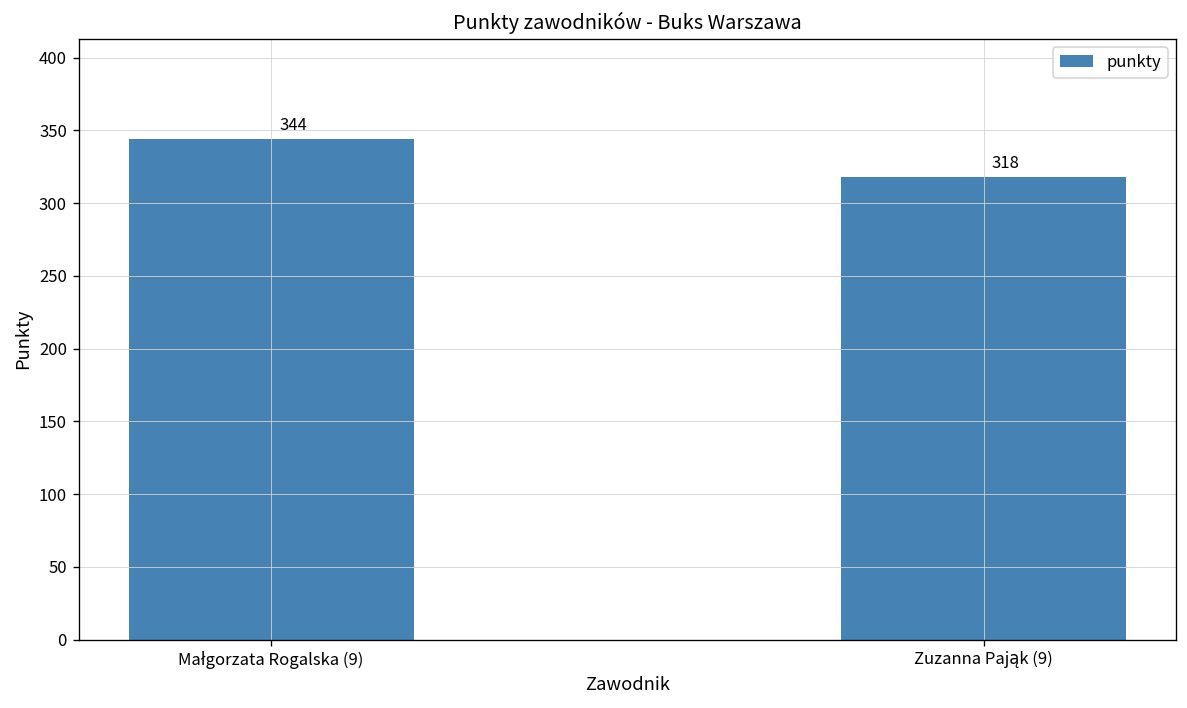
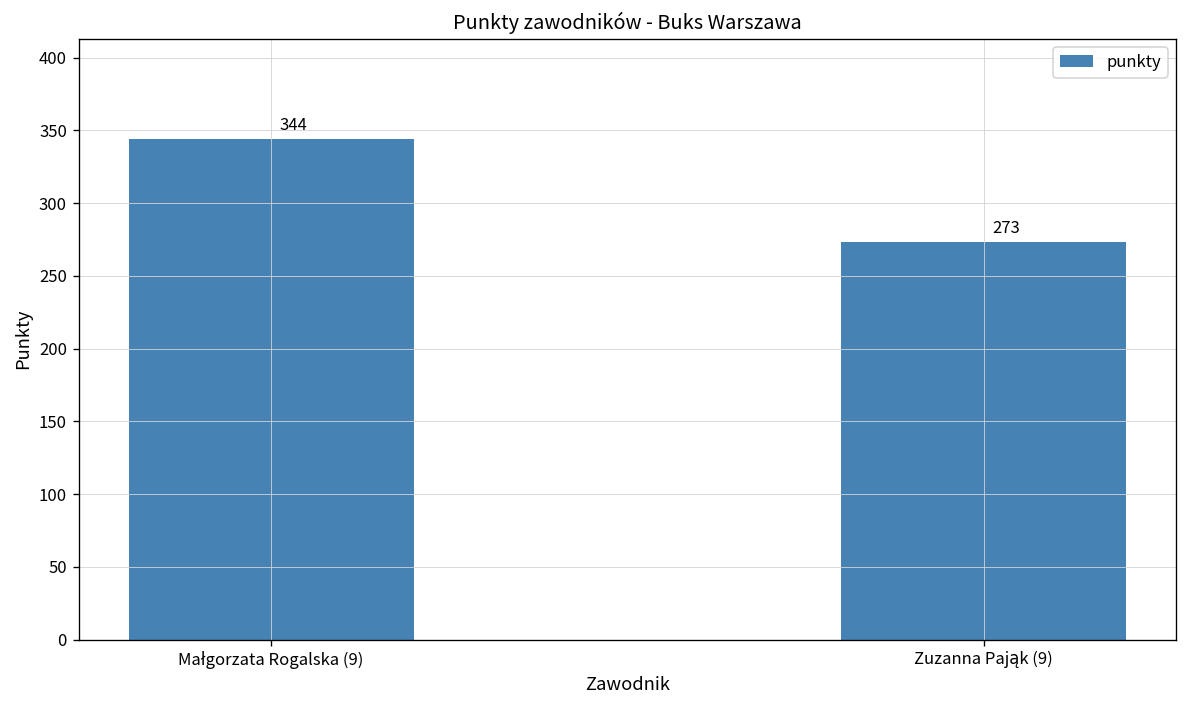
Zuzanna Pająk (9): 318 -> 273
